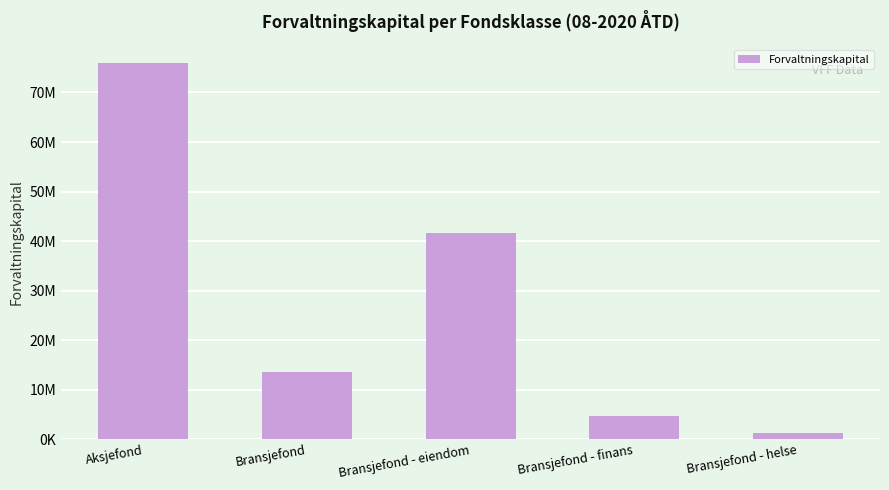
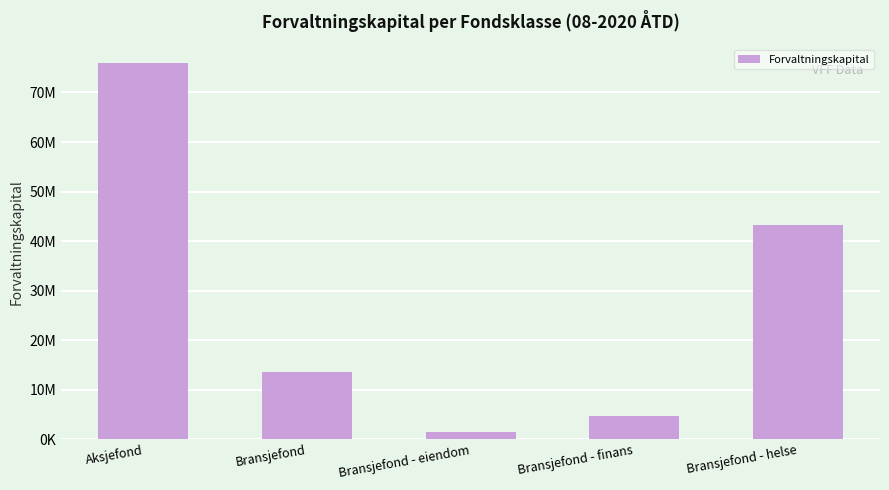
Bransjefond - eiendom: 42000000 -> 2000000
Bransjefond - helse: 1000000 -> 43000000
